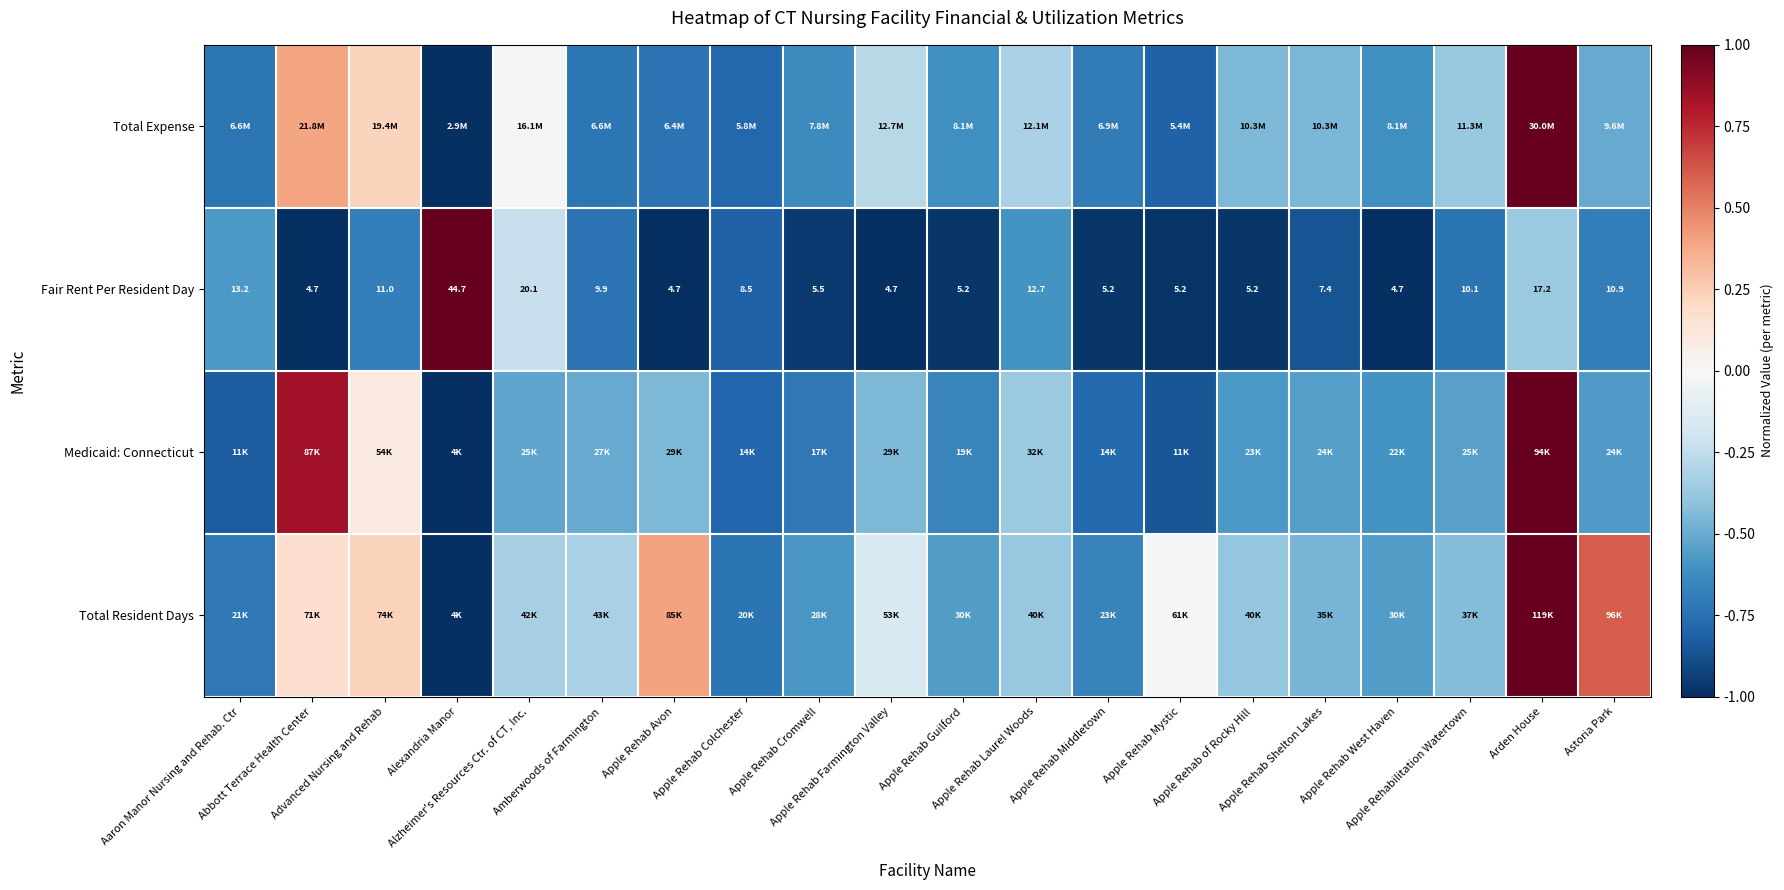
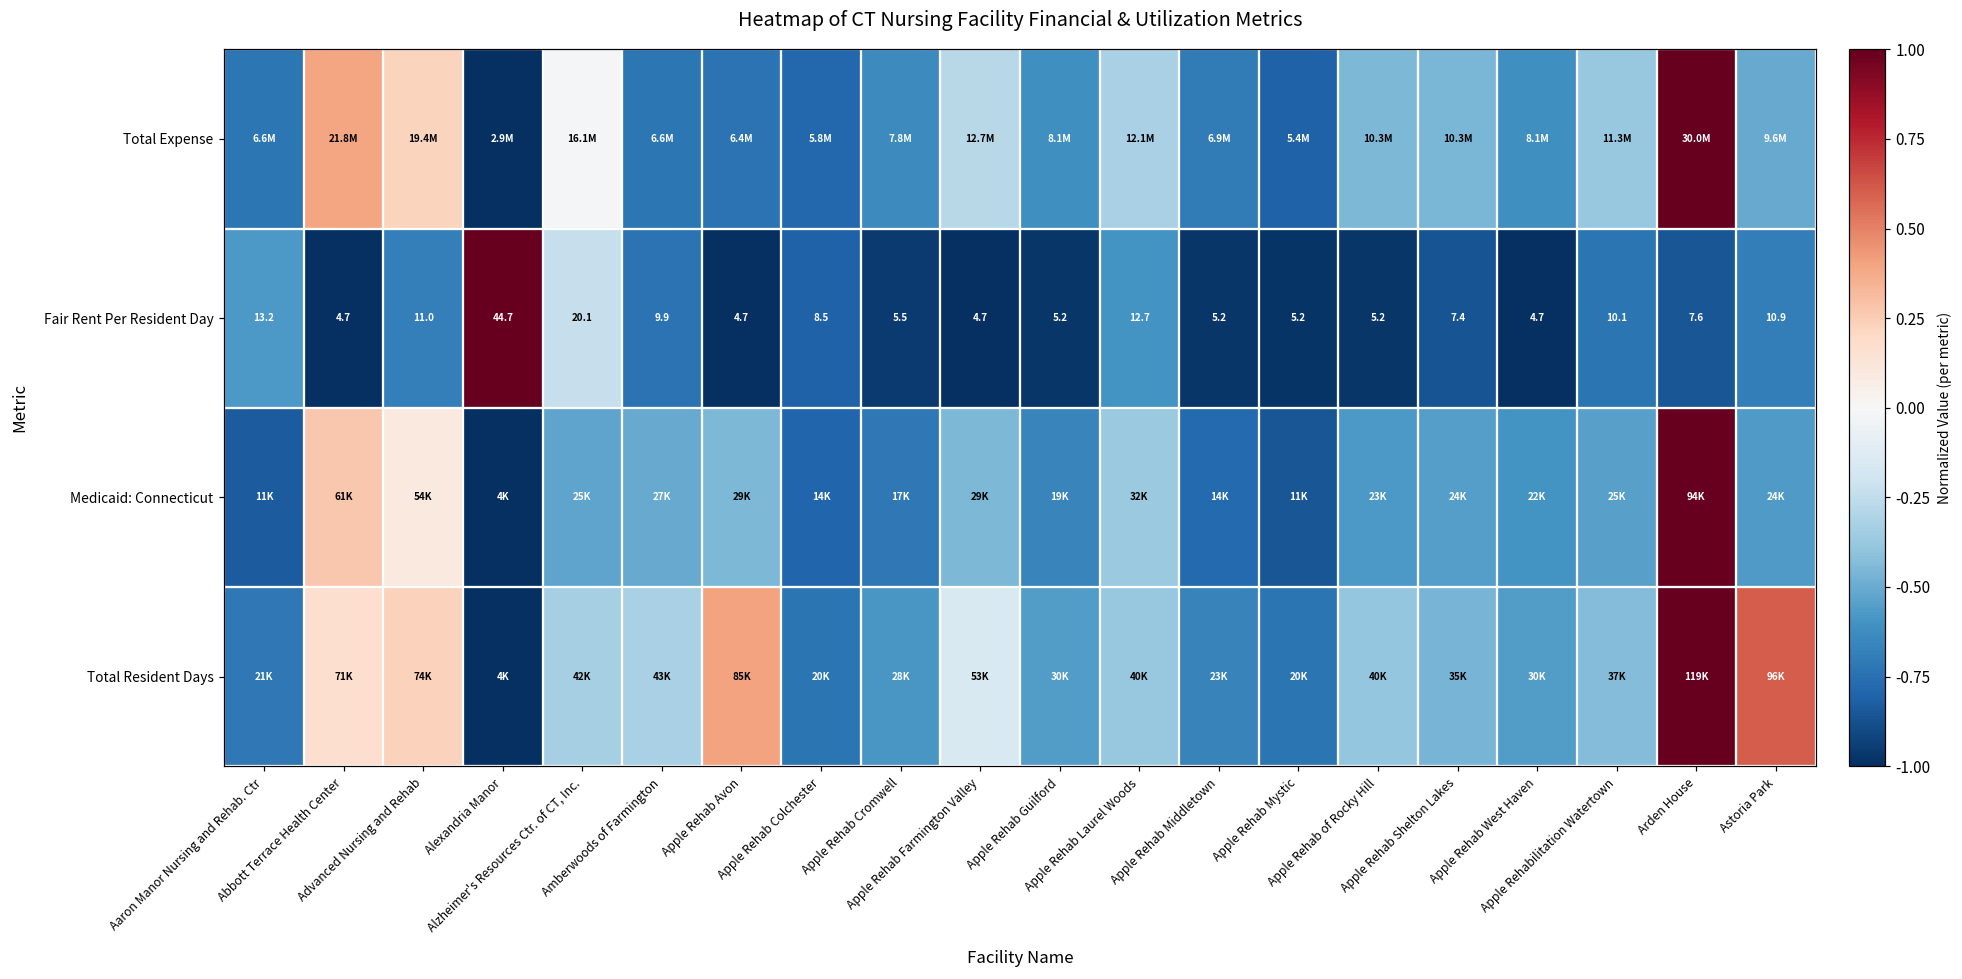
Fair Rent Per Resident Day, Arden House: 17.2 -> 7.6
Medicaid: Connecticut, Abbott Terrace Health Center: 87K -> 61K
Total Resident Days, Apple Rehab Mystic: 61K -> 20K
